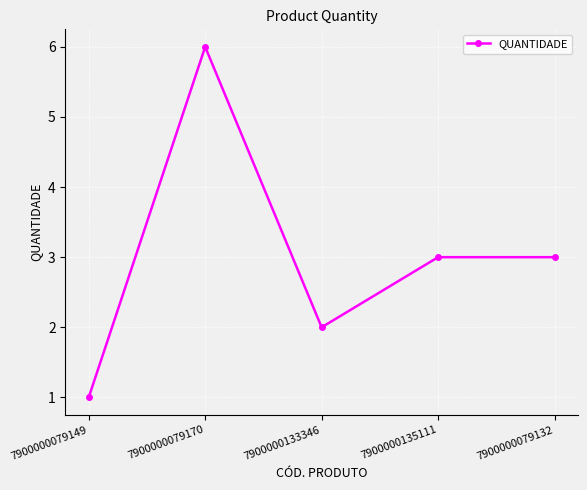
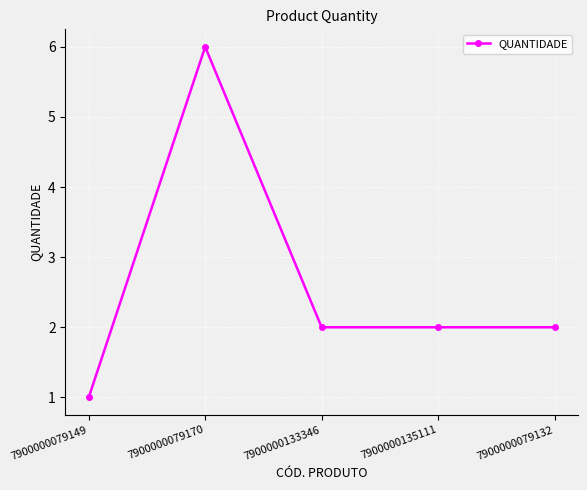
7900000135111: 3 -> 2
7900000079132: 3 -> 2
